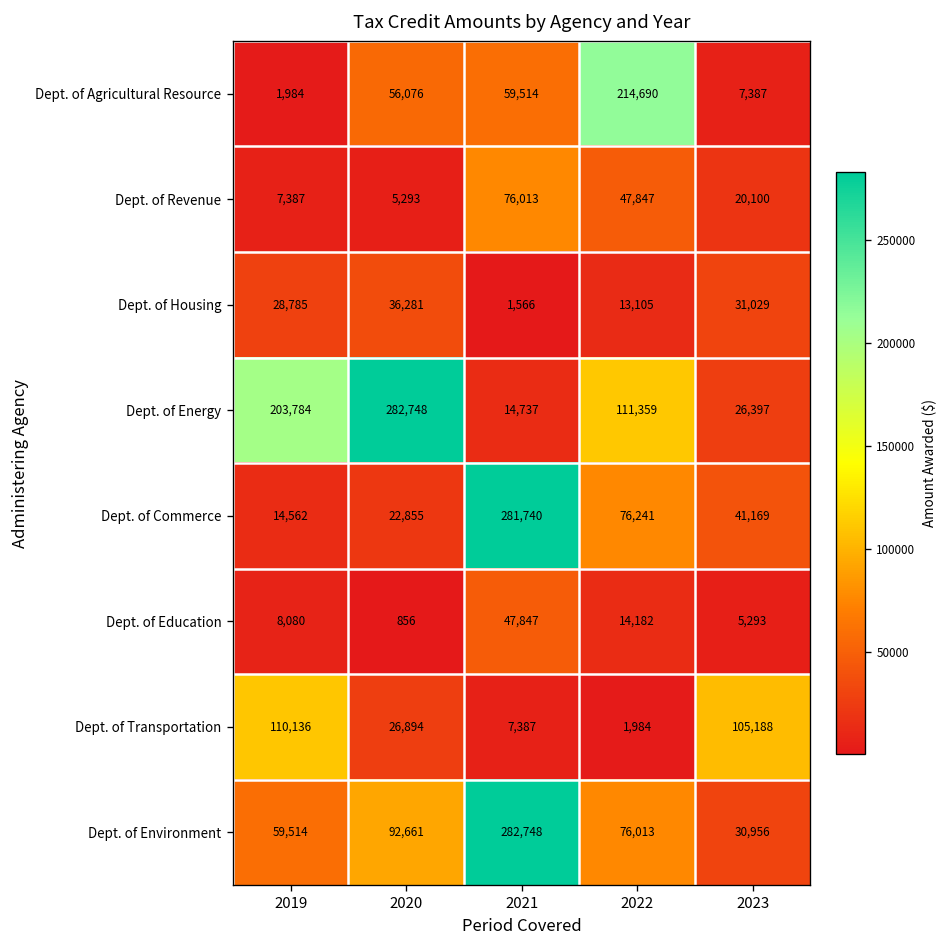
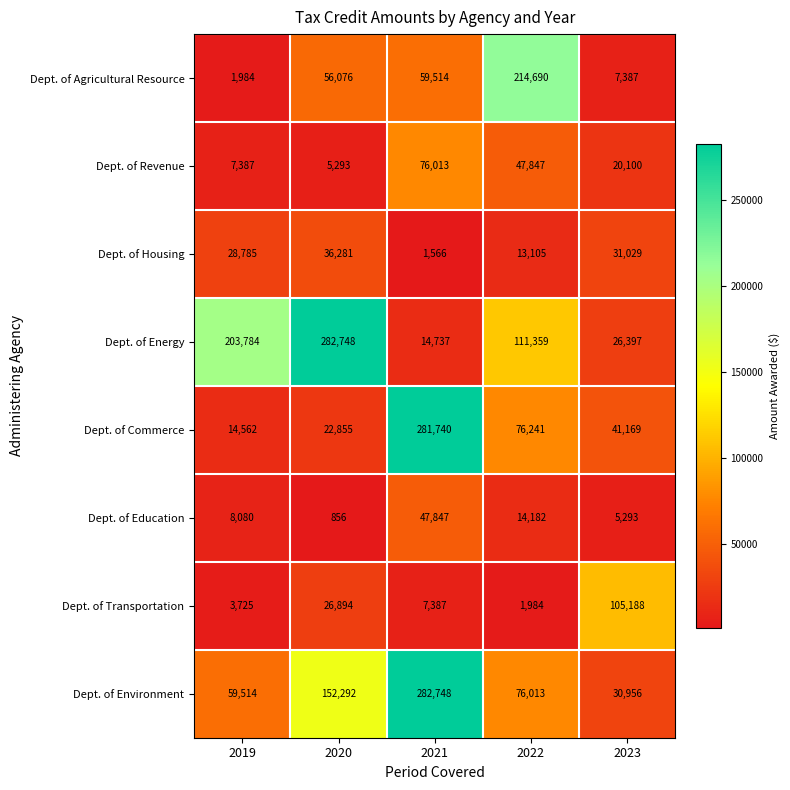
Dept. of Transportation, 2019: 110,136 -> 3,725
Dept. of Environment, 2020: 92,661 -> 152,292
